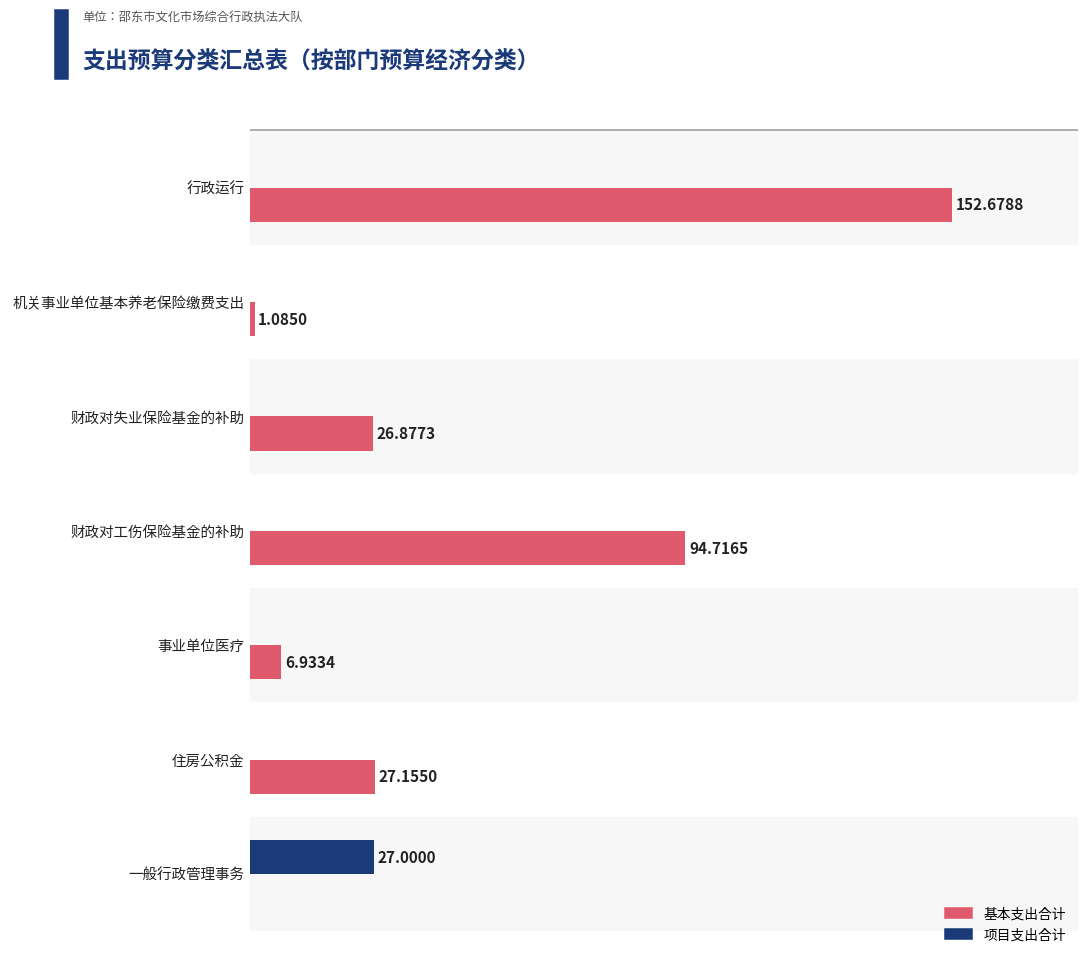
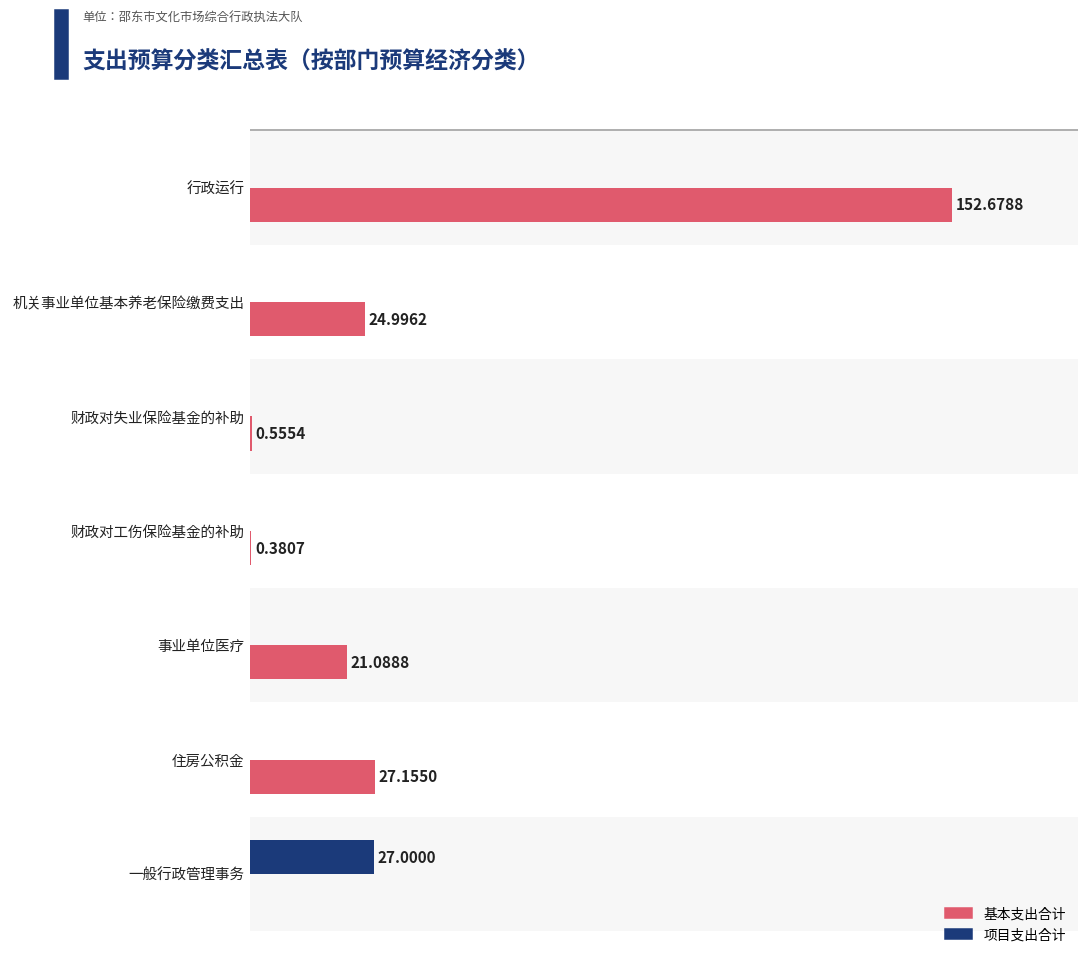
基本支出合计, 机关事业单位基本养老保险缴费支出: 1.0850 -> 24.9962
基本支出合计, 财政对失业保险基金的补助: 26.8773 -> 0.5554
基本支出合计, 财政对工伤保险基金的补助: 94.7165 -> 0.3807
基本支出合计, 事业单位医疗: 6.9334 -> 21.0888
